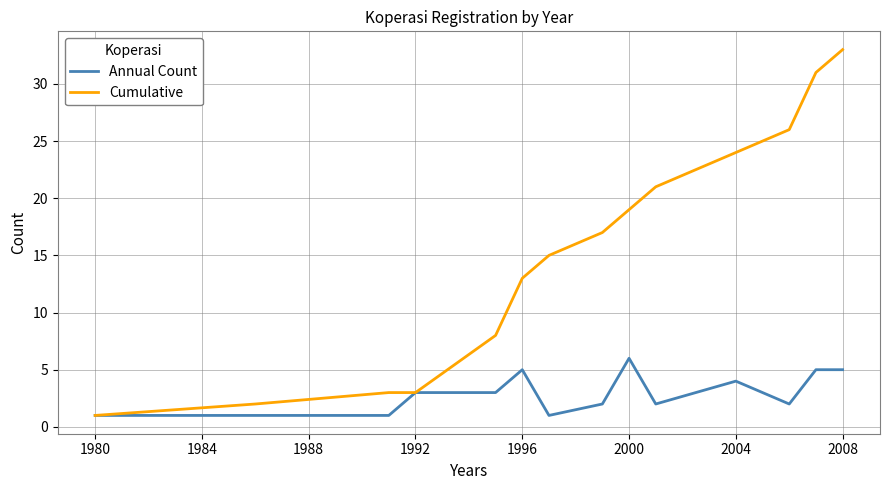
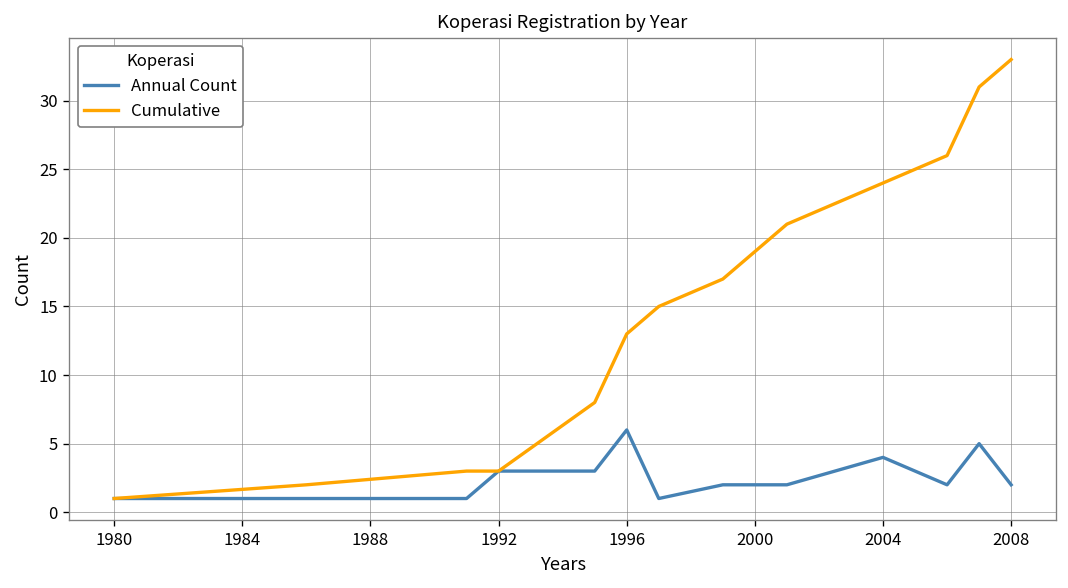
Annual Count, 1996: 5 -> 6
Annual Count, 2000: 6 -> 2
Annual Count, 2008: 5 -> 2
